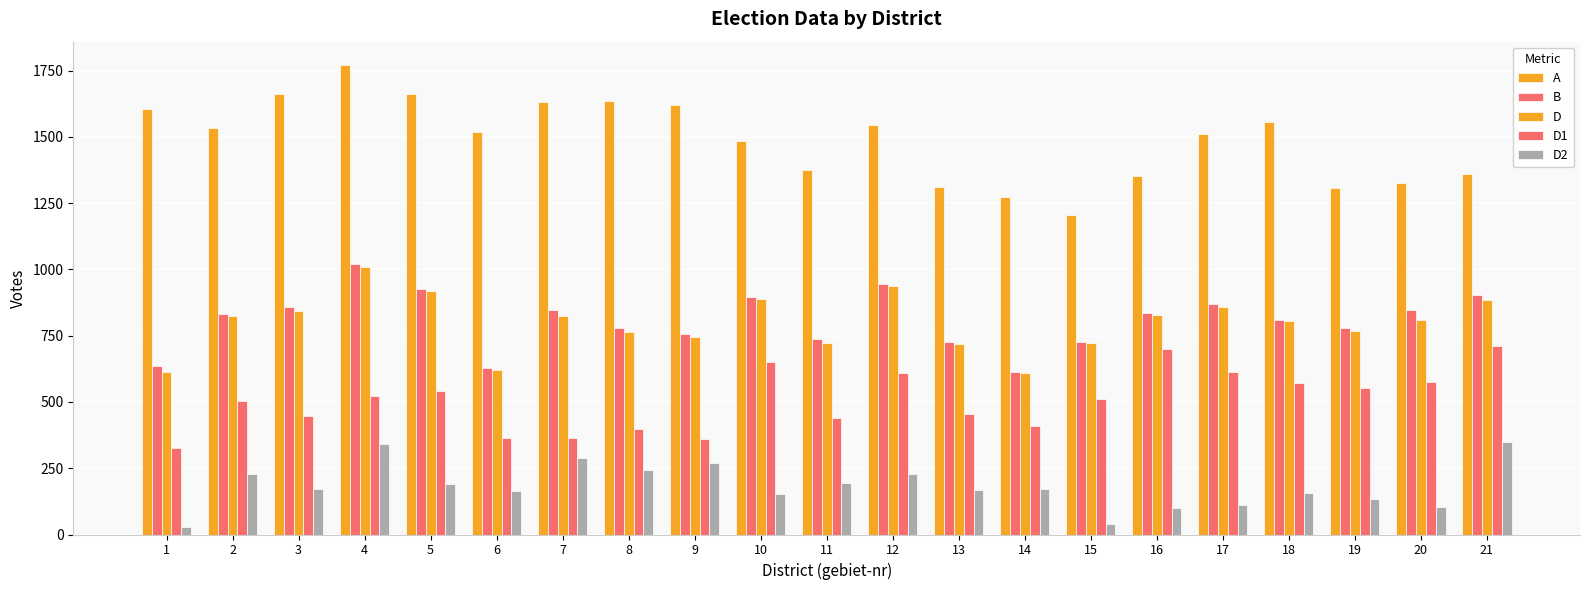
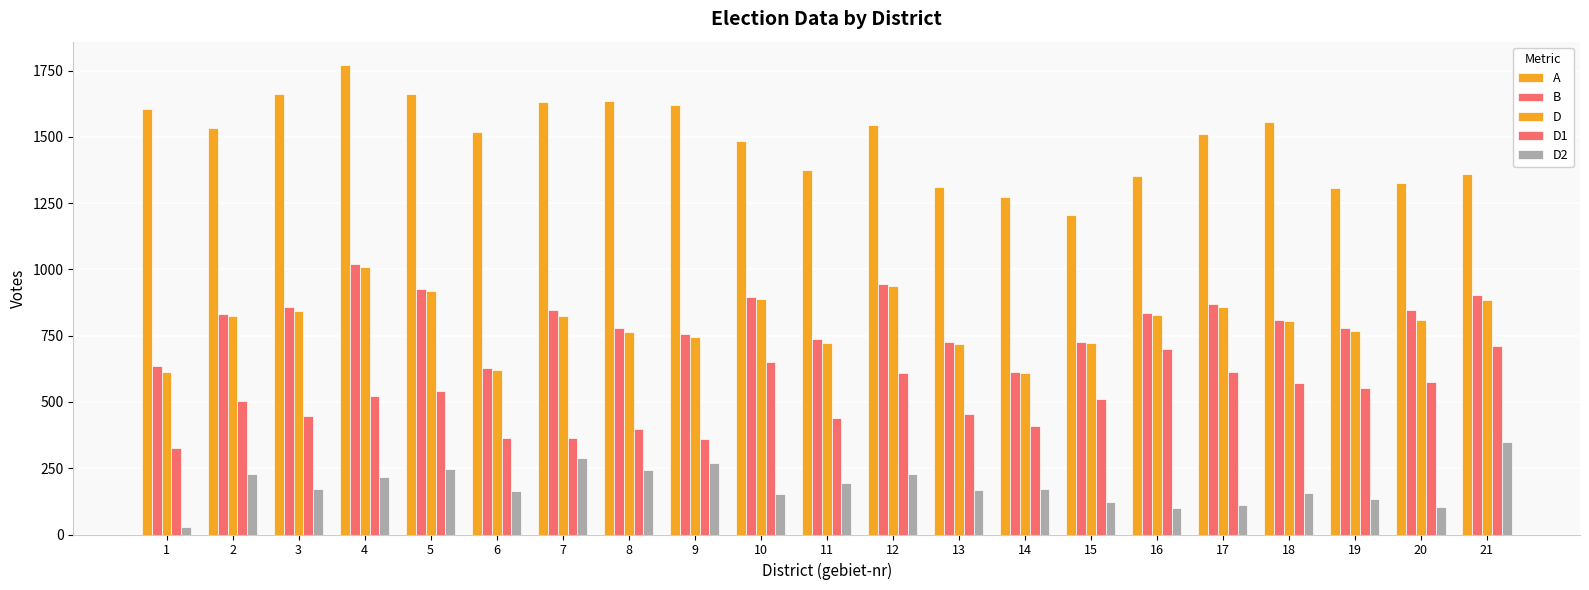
D2, 4: 340 -> 220
D2, 5: 190 -> 250
D2, 15: 40 -> 120
